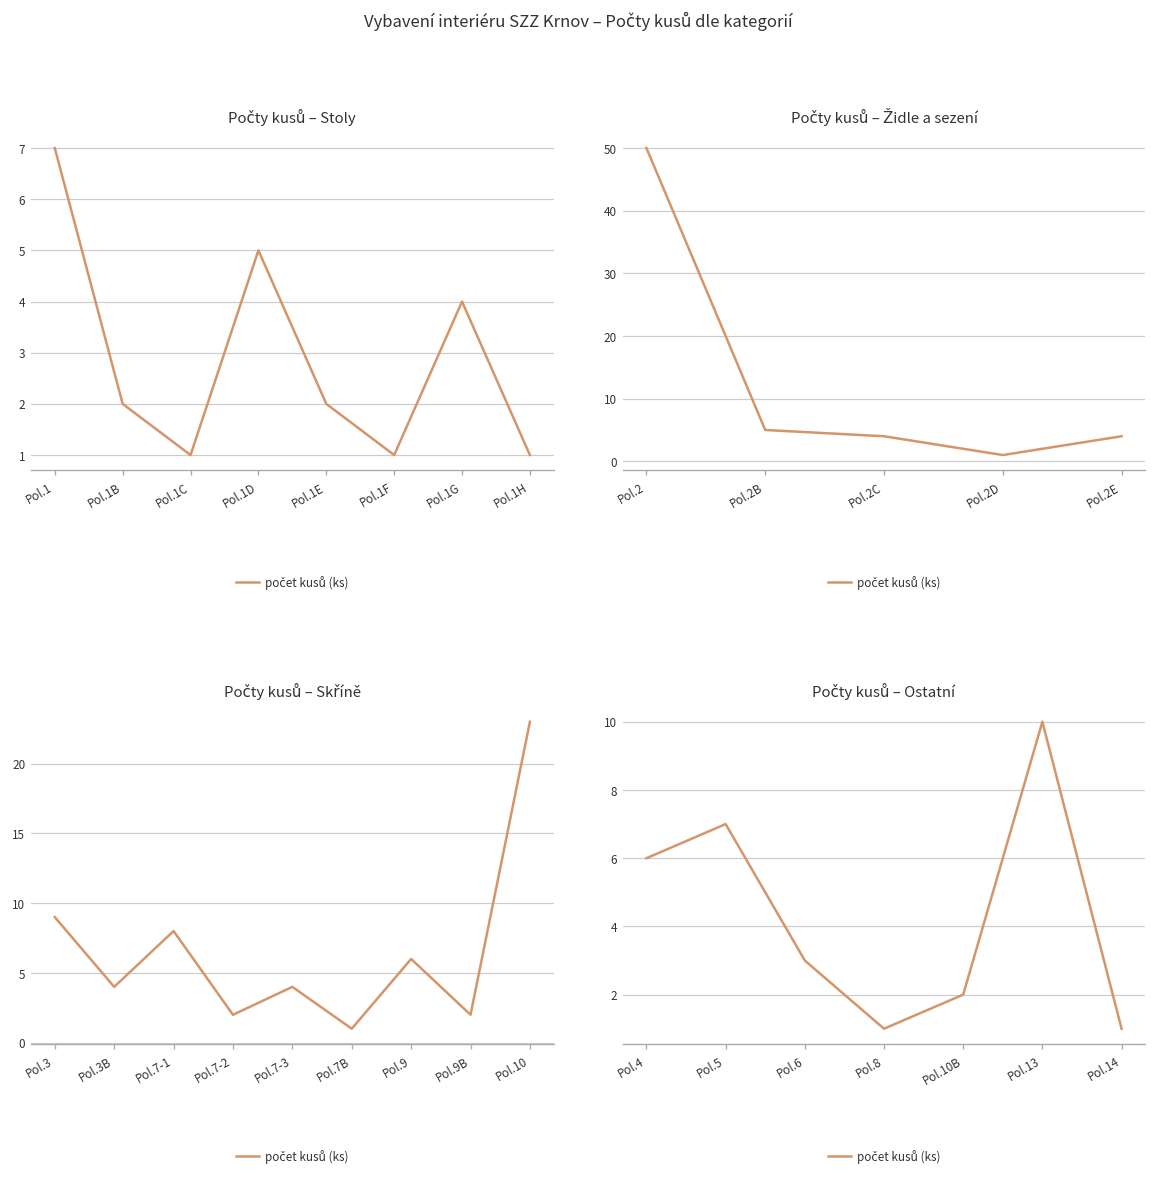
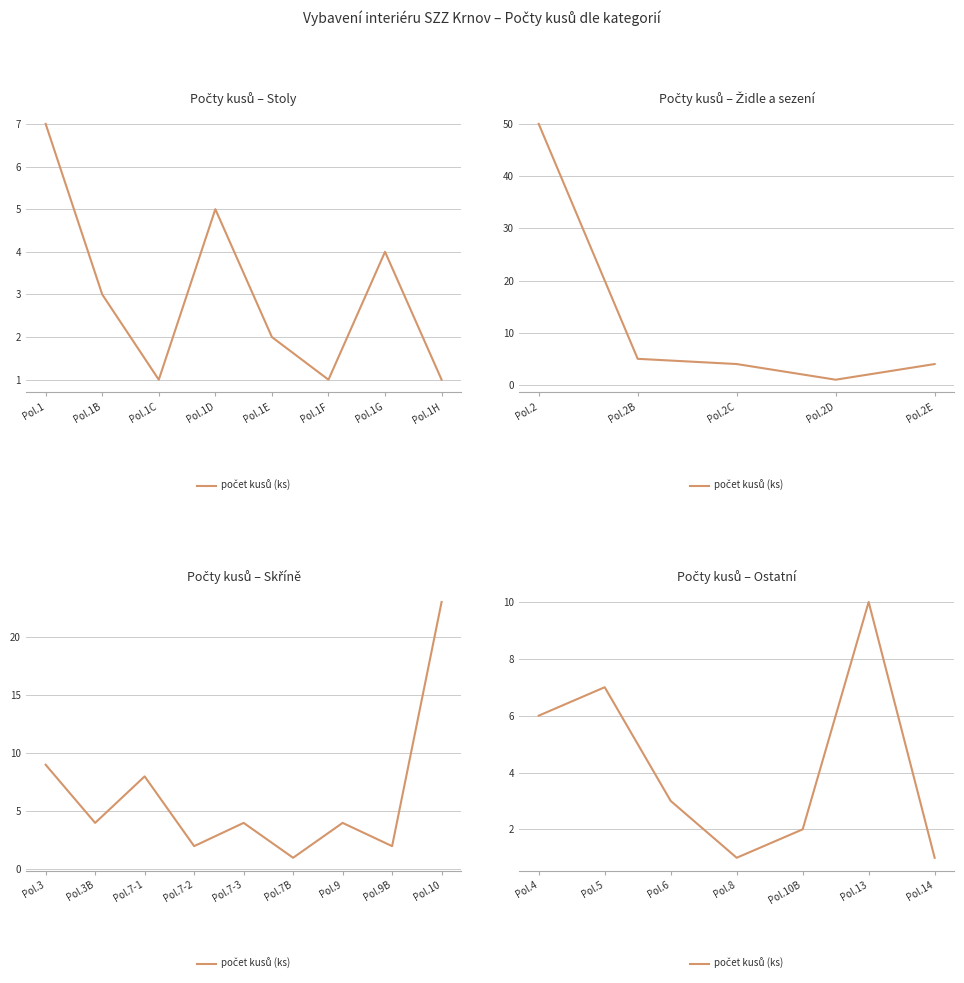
Počty kusů – Stoly, Pol.1B: 2 -> 3
Počty kusů – Skříně, Pol.9: 6 -> 4
